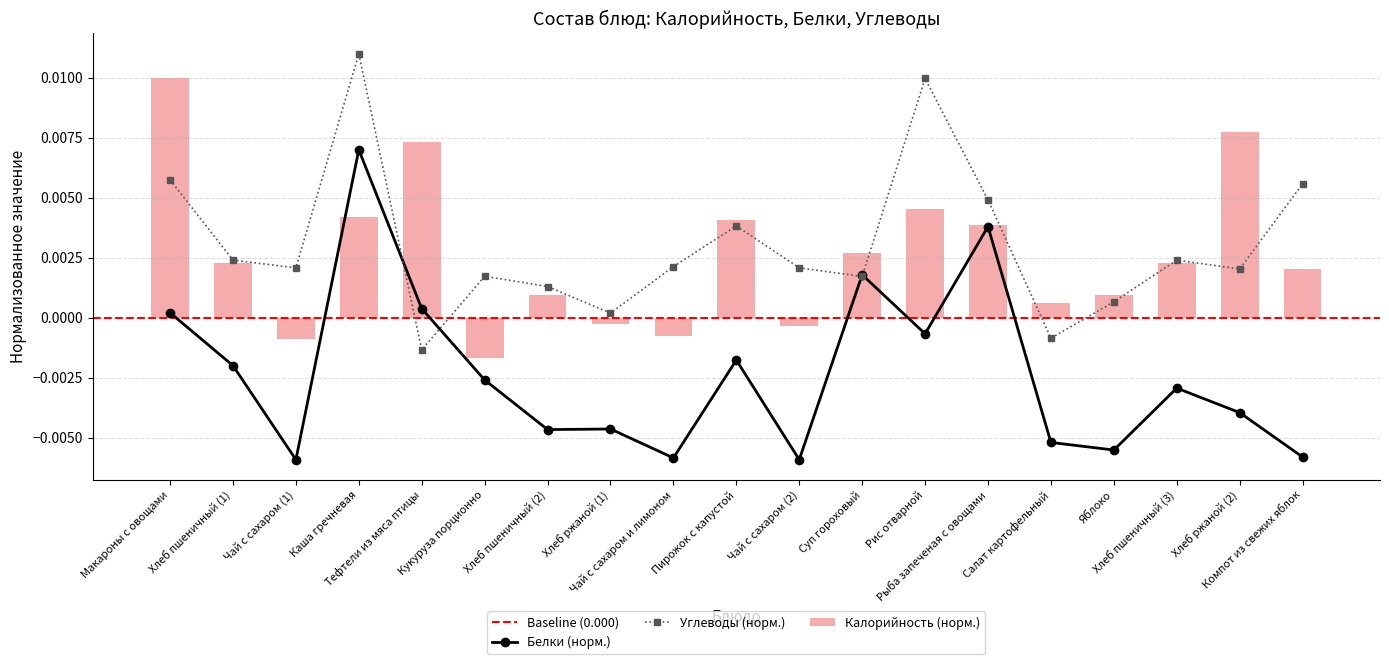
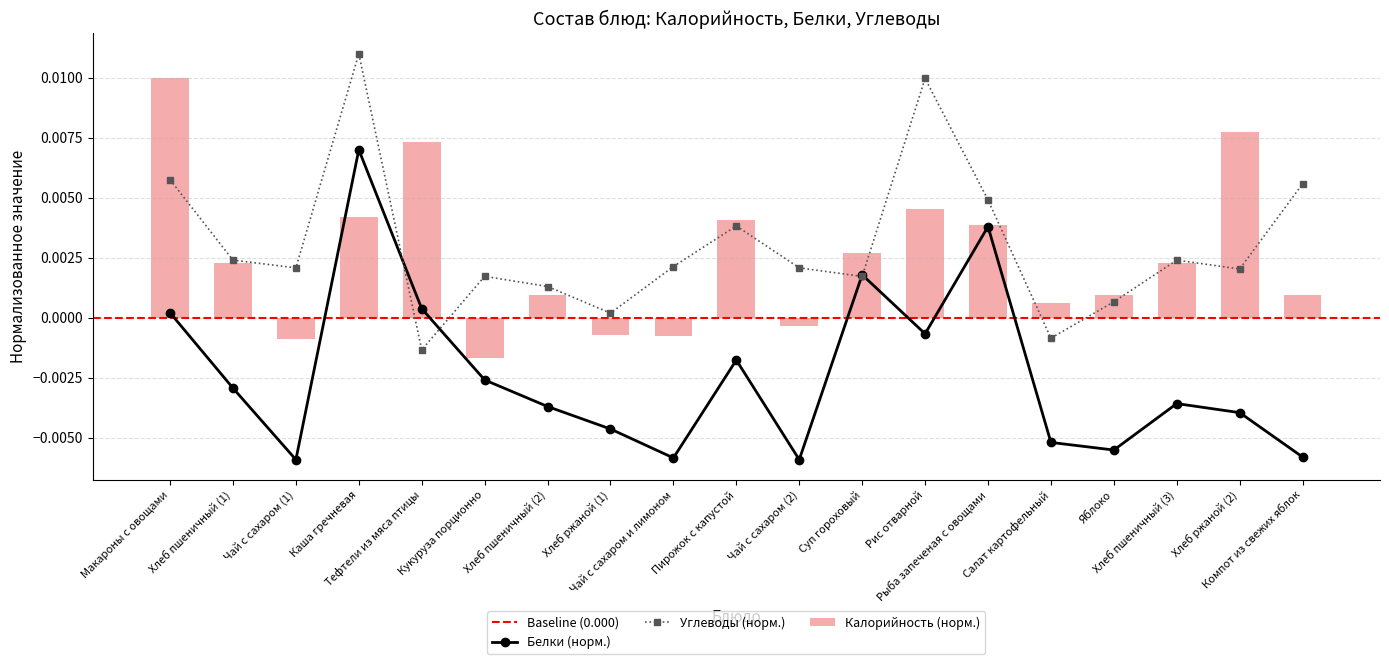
Белки (норм.), Хлеб пшеничный (1): -0.0020 -> -0.0029
Белки (норм.), Хлеб пшеничный (2): -0.0047 -> -0.0037
Калорийность (норм.), Хлеб ржаной (1): -0.0003 -> -0.0007
Белки (норм.), Хлеб пшеничный (3): -0.0029 -> -0.0036
Калорийность (норм.), Компот из свежих яблок: 0.0020 -> 0.0010
